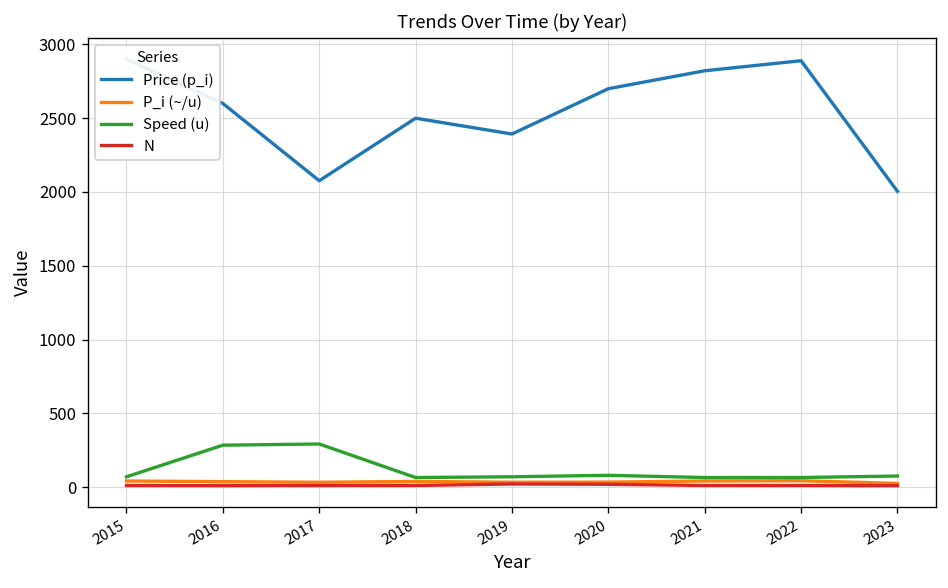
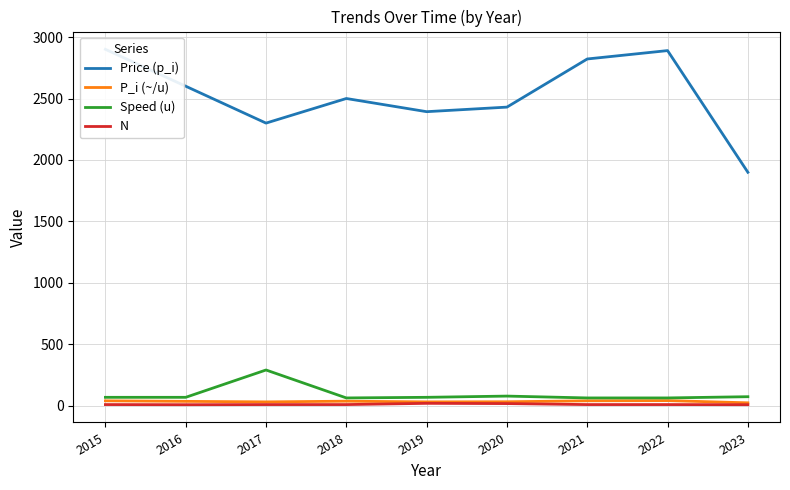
Speed (u), 2016: 280 -> 70
Price (p_i), 2017: 2080 -> 2300
Price (p_i), 2020: 2700 -> 2430
Price (p_i), 2023: 2000 -> 1900
